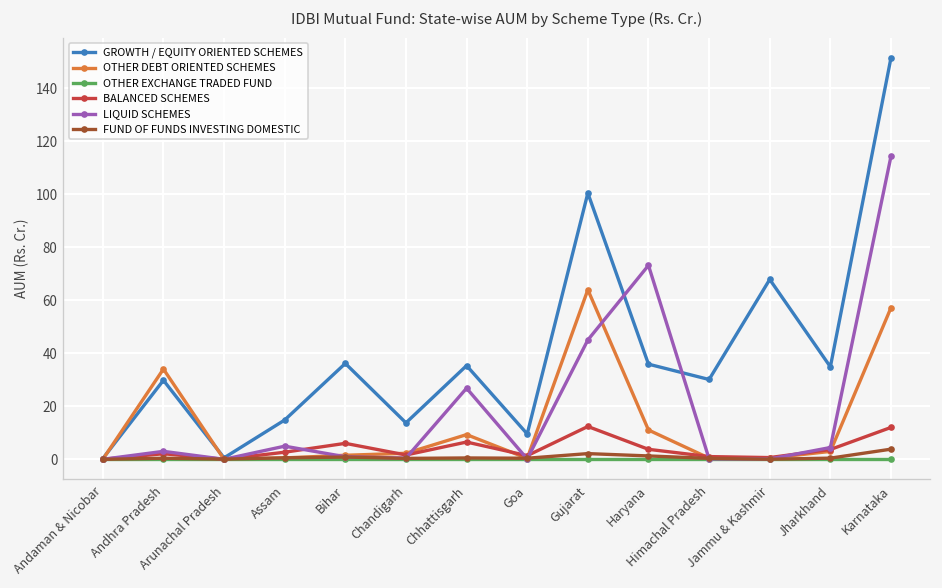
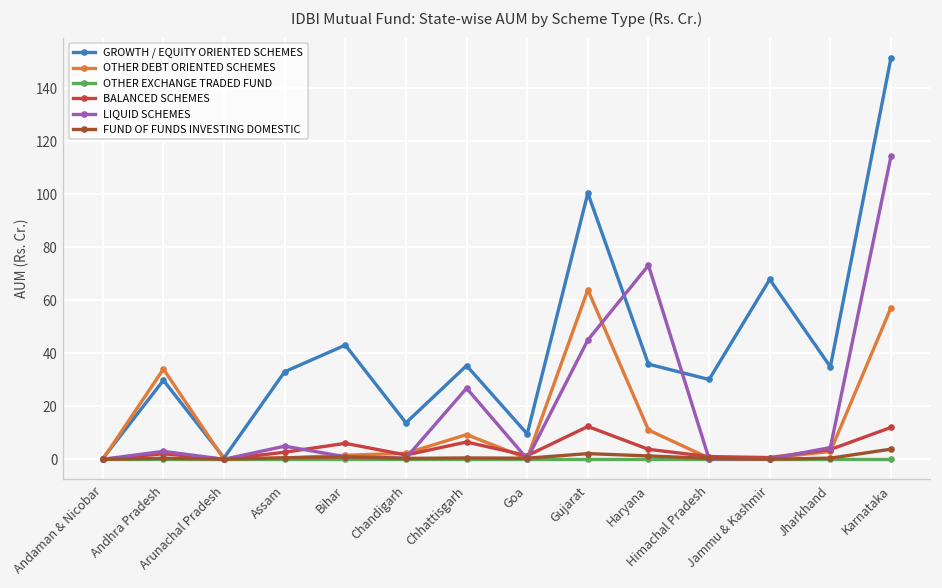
GROWTH / EQUITY ORIENTED SCHEMES, Assam: 15 -> 33
GROWTH / EQUITY ORIENTED SCHEMES, Bihar: 36 -> 43
